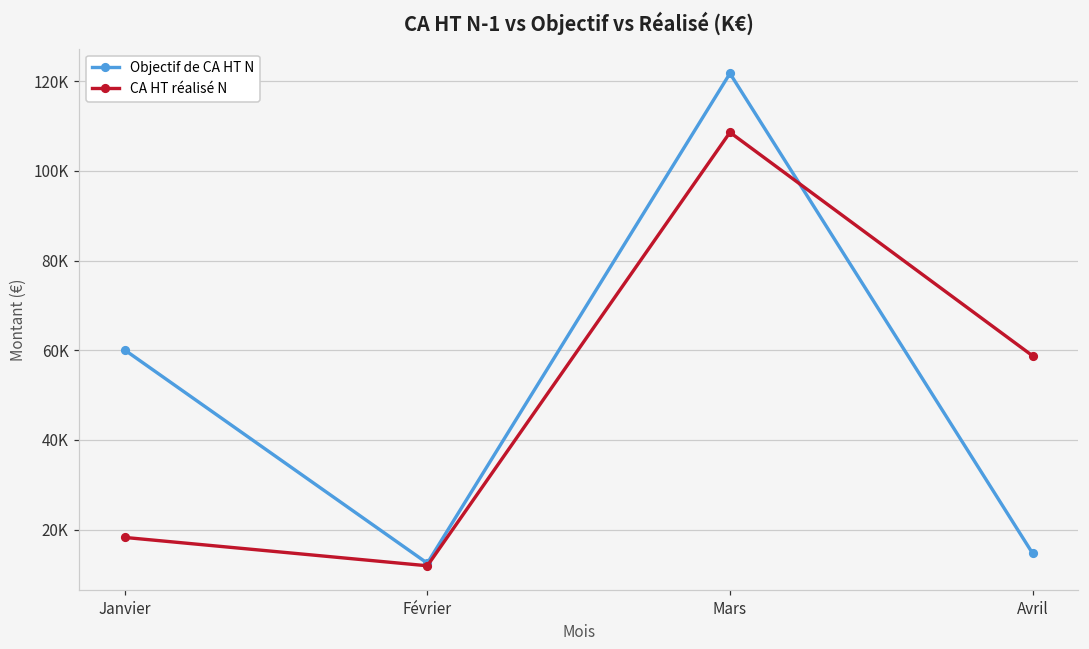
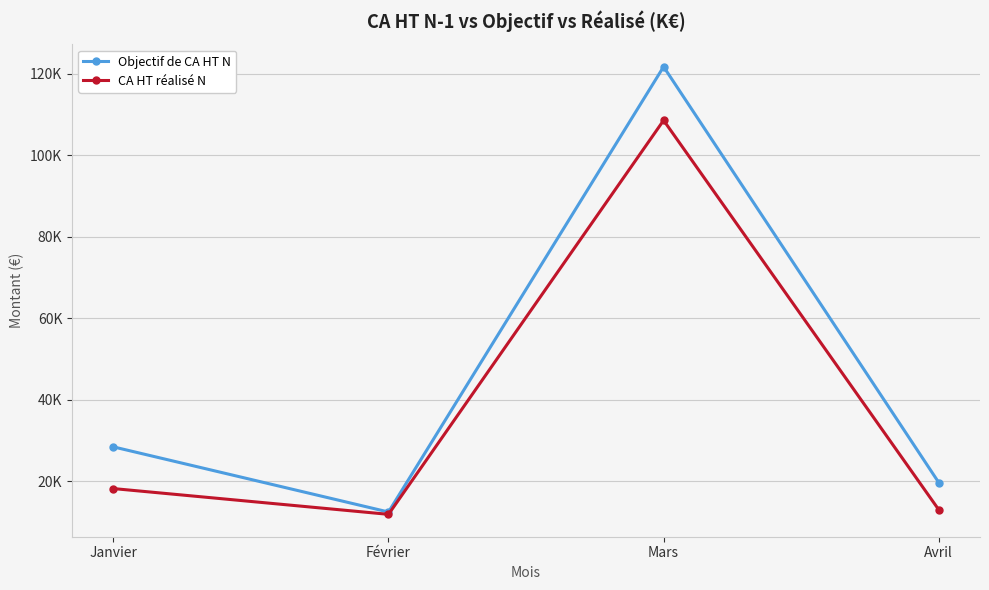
Objectif de CA HT N, Janvier: 60000 -> 28000
Objectif de CA HT N, Avril: 15000 -> 20000
CA HT réalisé N, Avril: 59000 -> 13000
